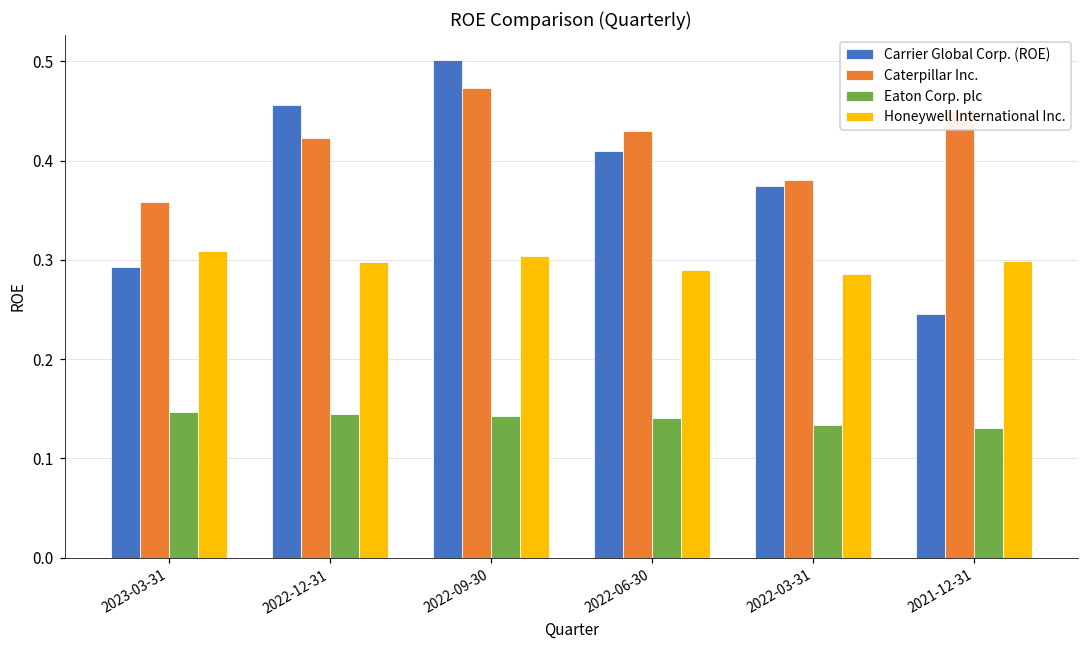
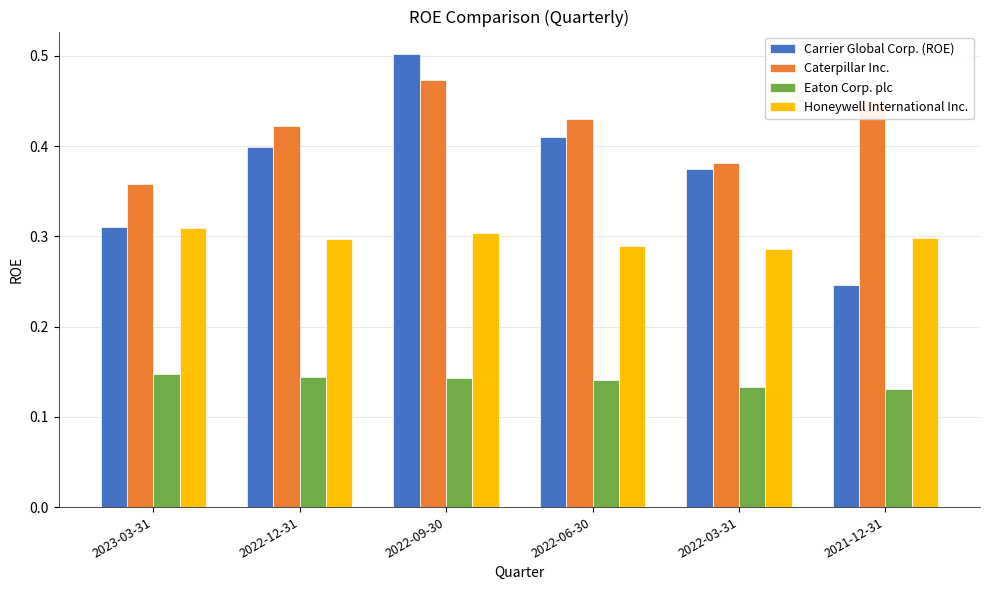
Carrier Global Corp. (ROE), 2023-03-31: 0.29 -> 0.31
Carrier Global Corp. (ROE), 2022-12-31: 0.46 -> 0.40
